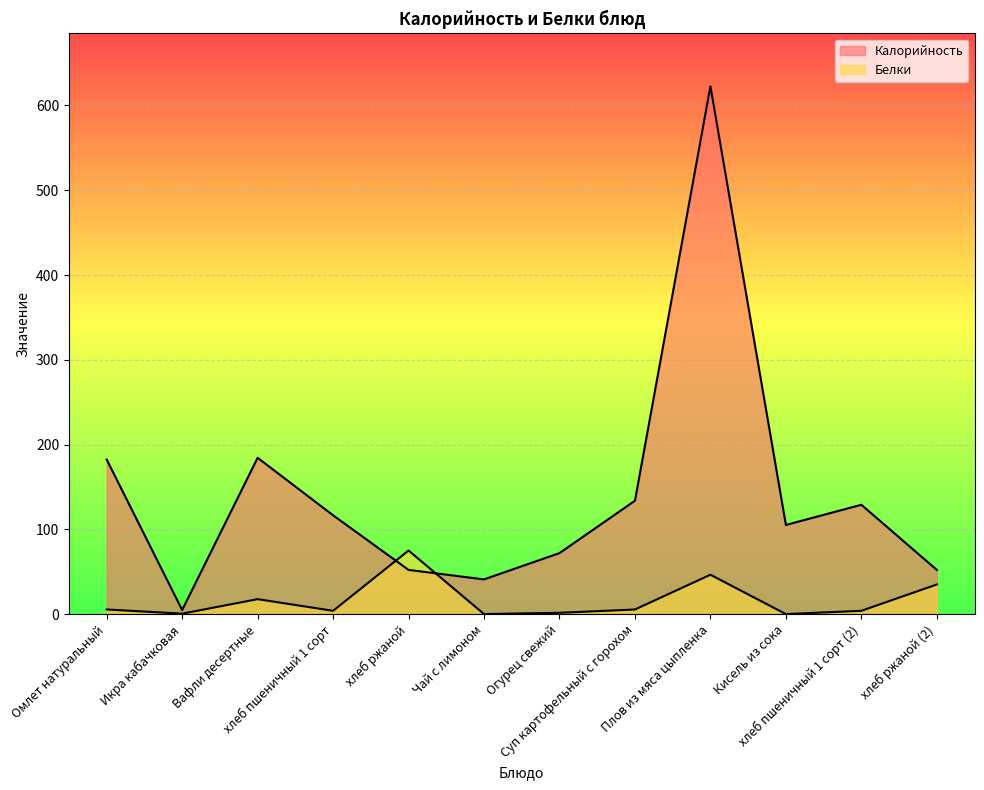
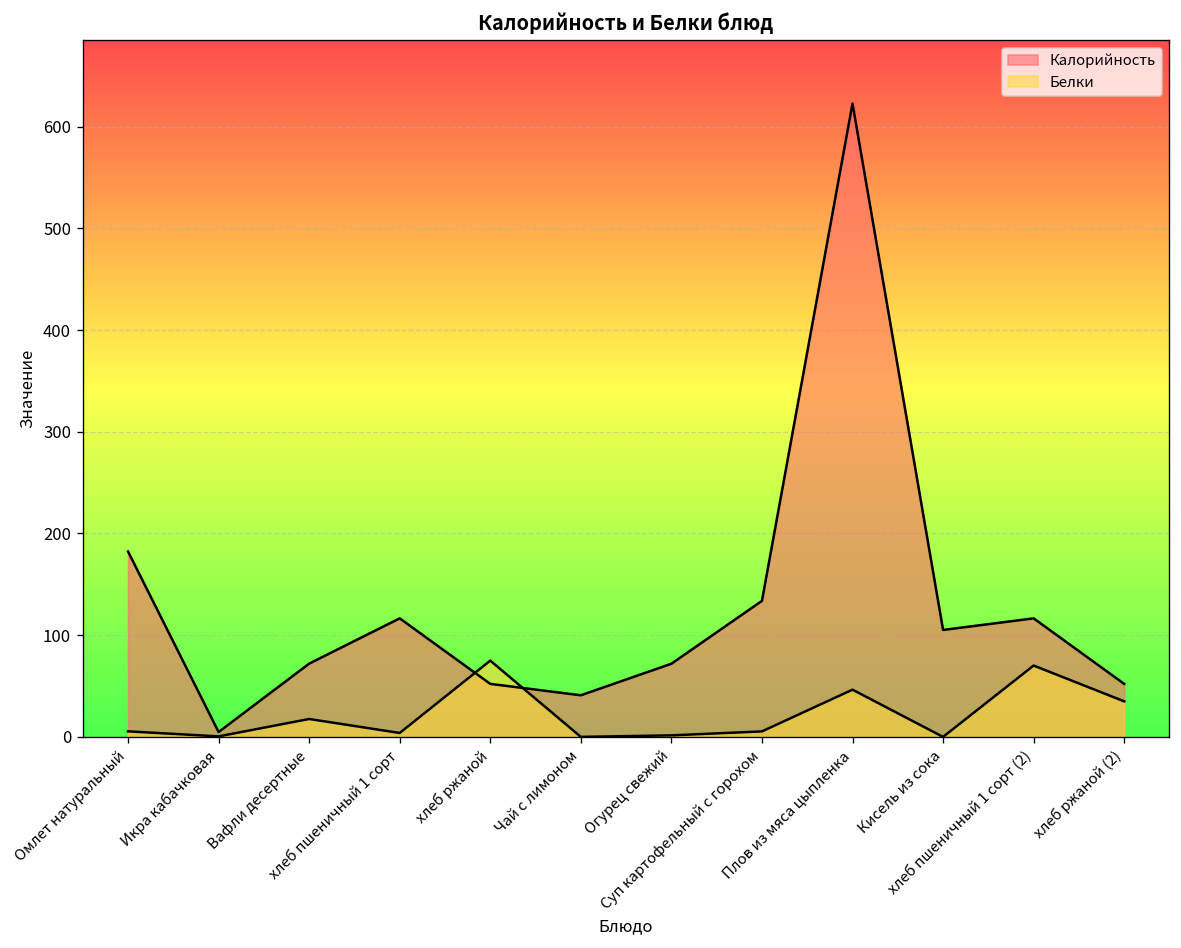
Калорийность, Вафли десертные: 180 -> 70
Калорийность, хлеб пшеничный 1 сорт (2): 130 -> 120
Белки, хлеб пшеничный 1 сорт (2): 0 -> 70
